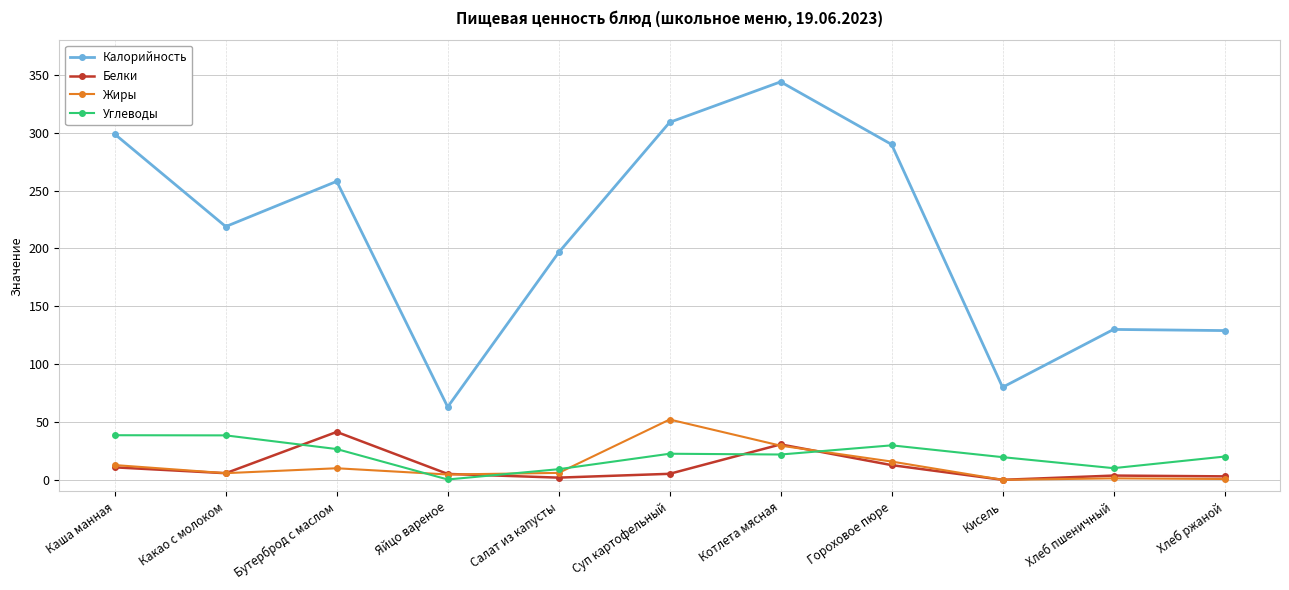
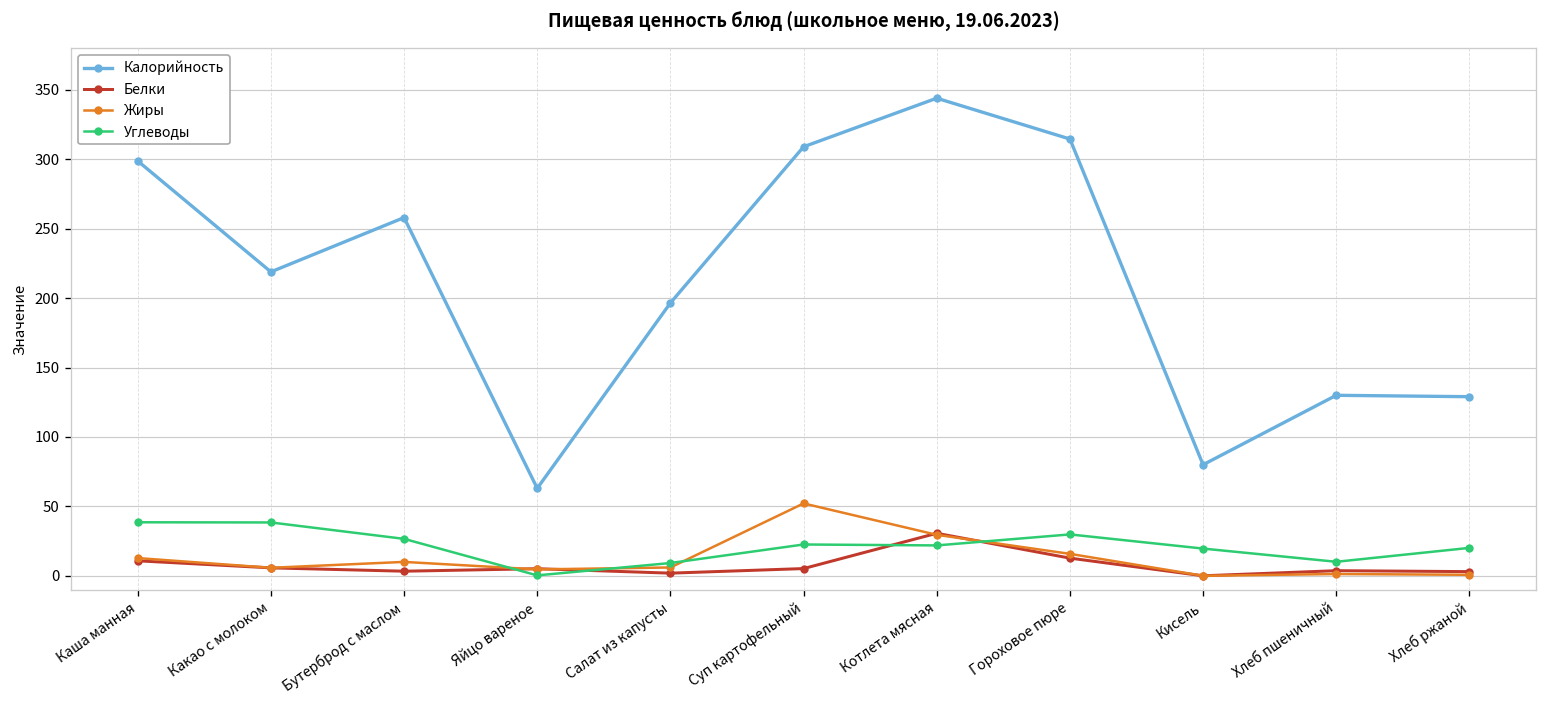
Белки, Бутерброд с маслом: 41 -> 3
Калорийность, Гороховое пюре: 290 -> 315
